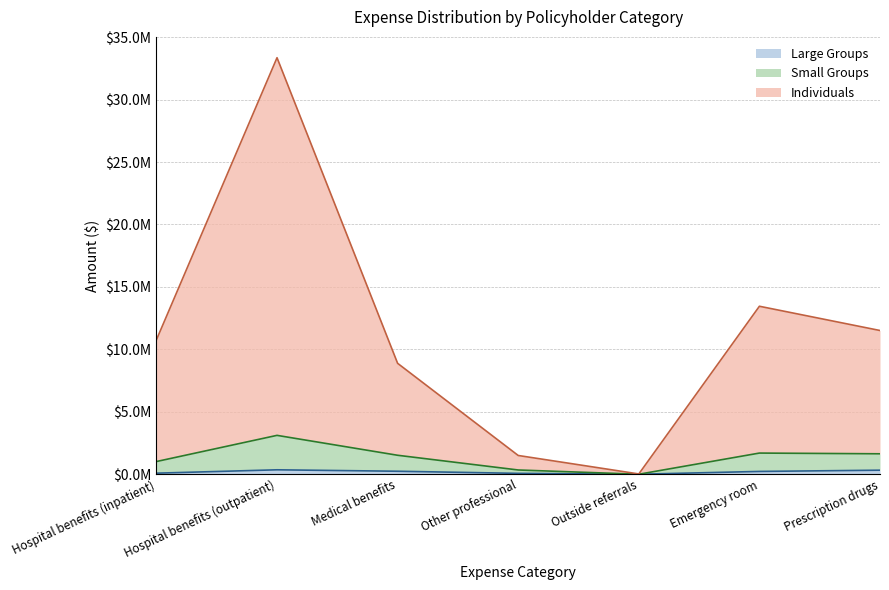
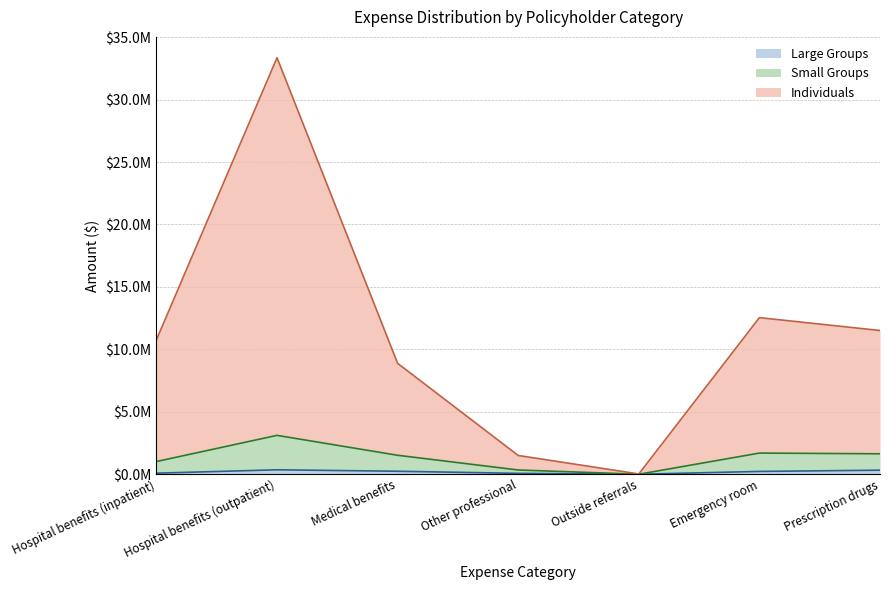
Individuals, Emergency room: $11800000 -> $10800000
